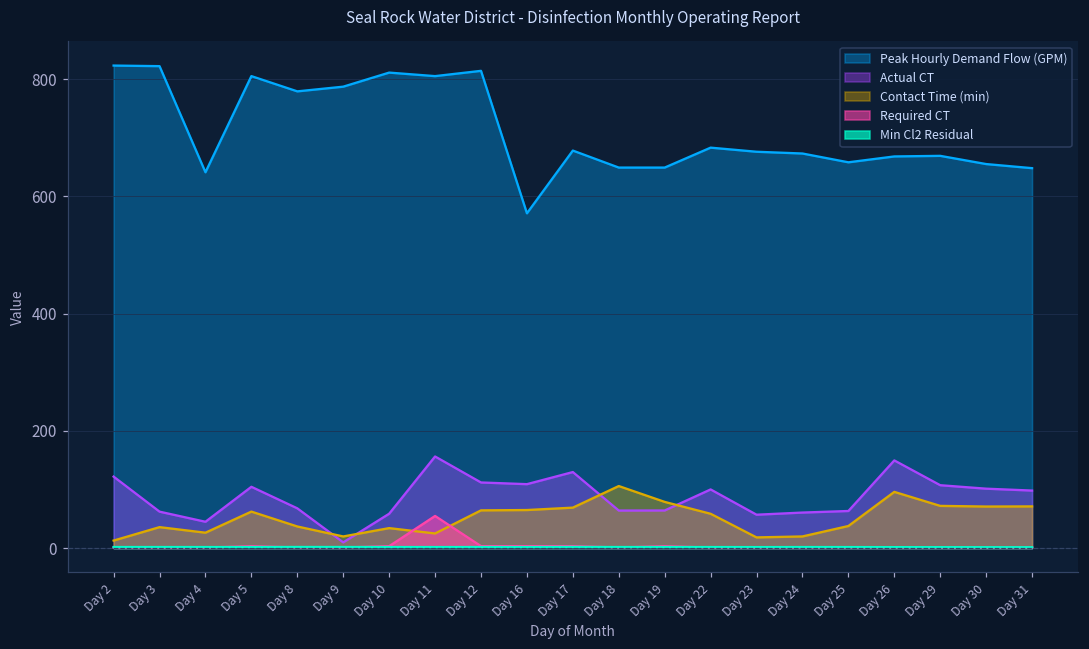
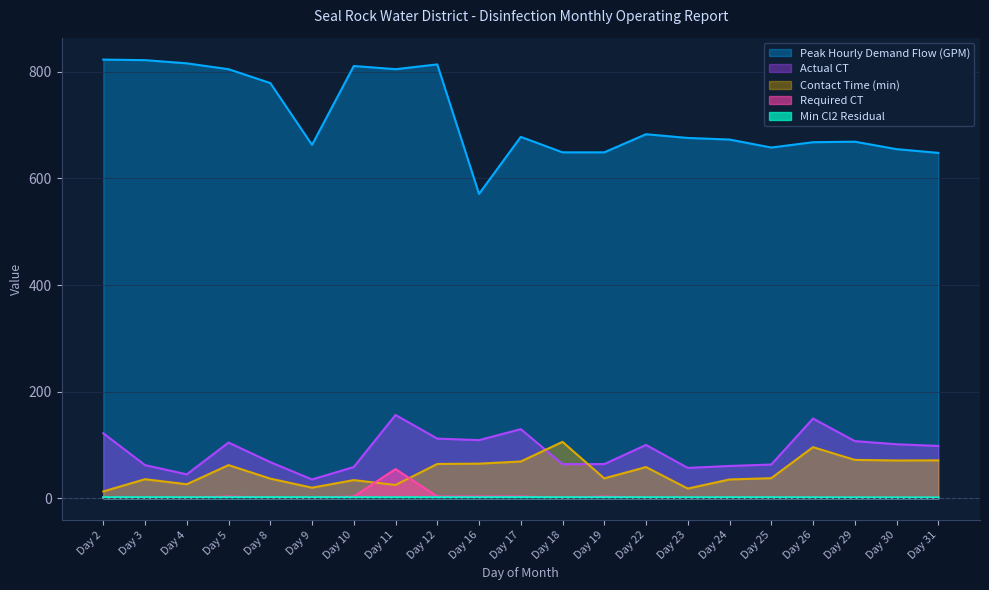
Peak Hourly Demand Flow (GPM), Day 4: 640 -> 820
Peak Hourly Demand Flow (GPM), Day 9: 790 -> 660
Actual CT, Day 9: 10 -> 40
Contact Time (min), Day 19: 80 -> 40
Contact Time (min), Day 24: 20 -> 40
